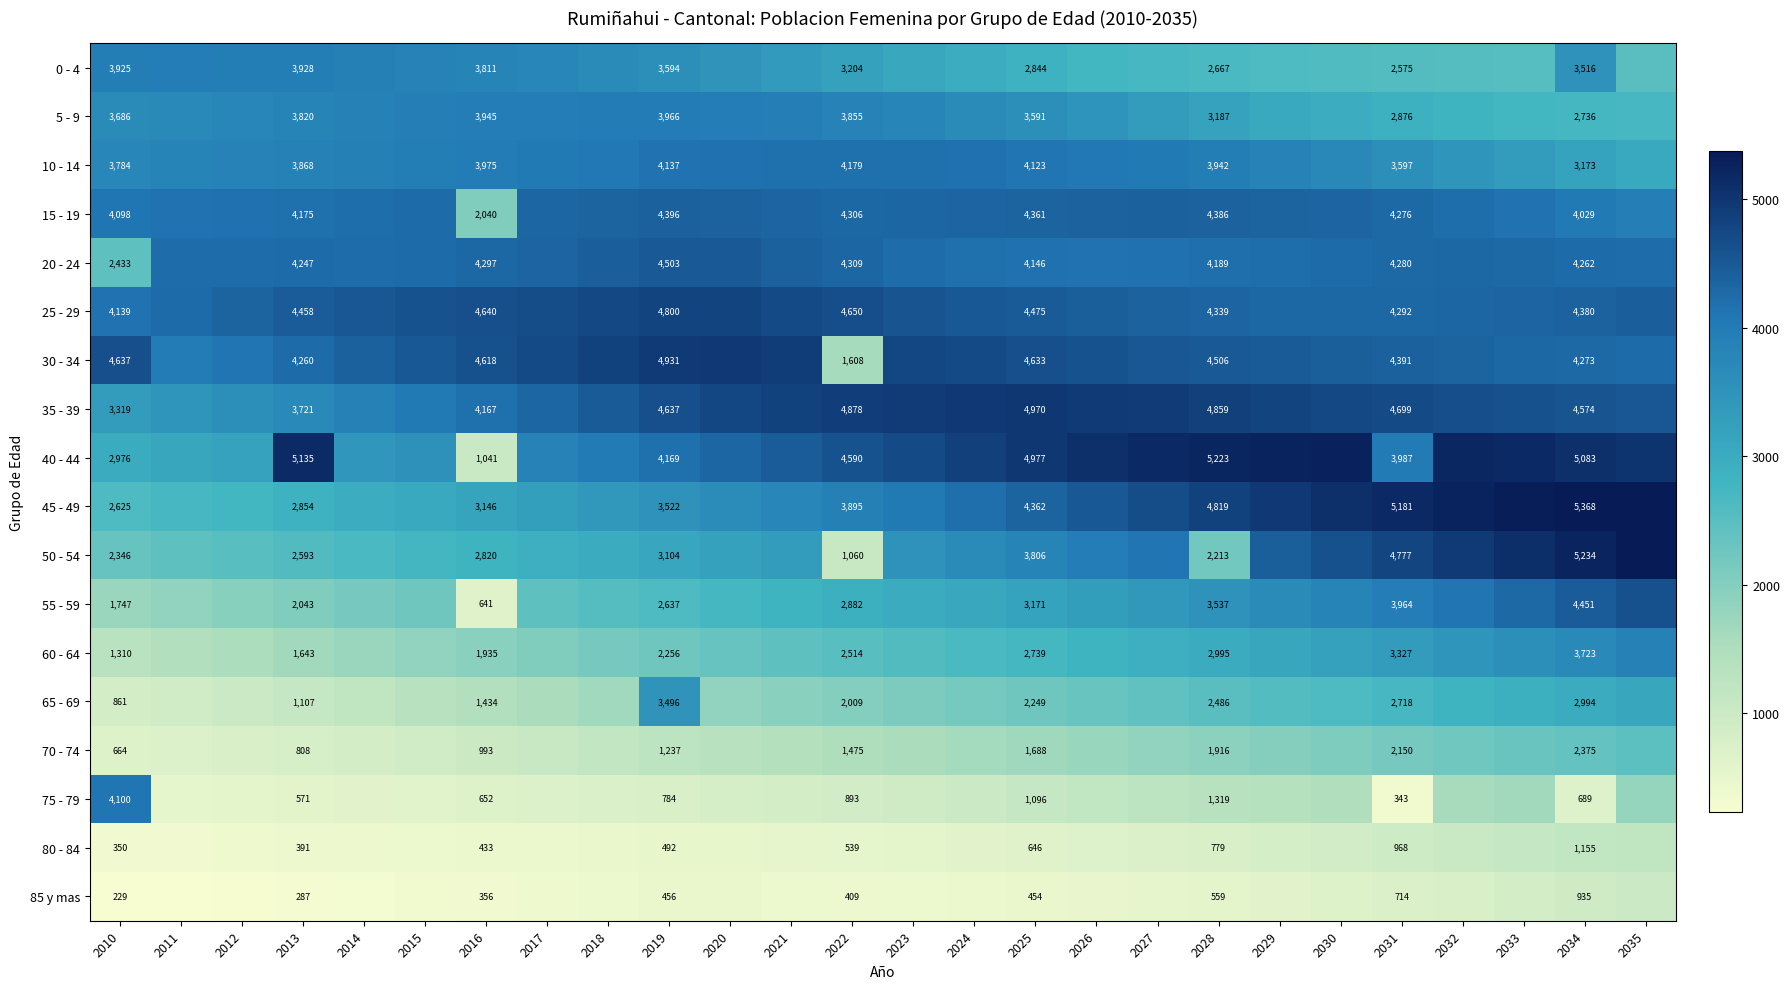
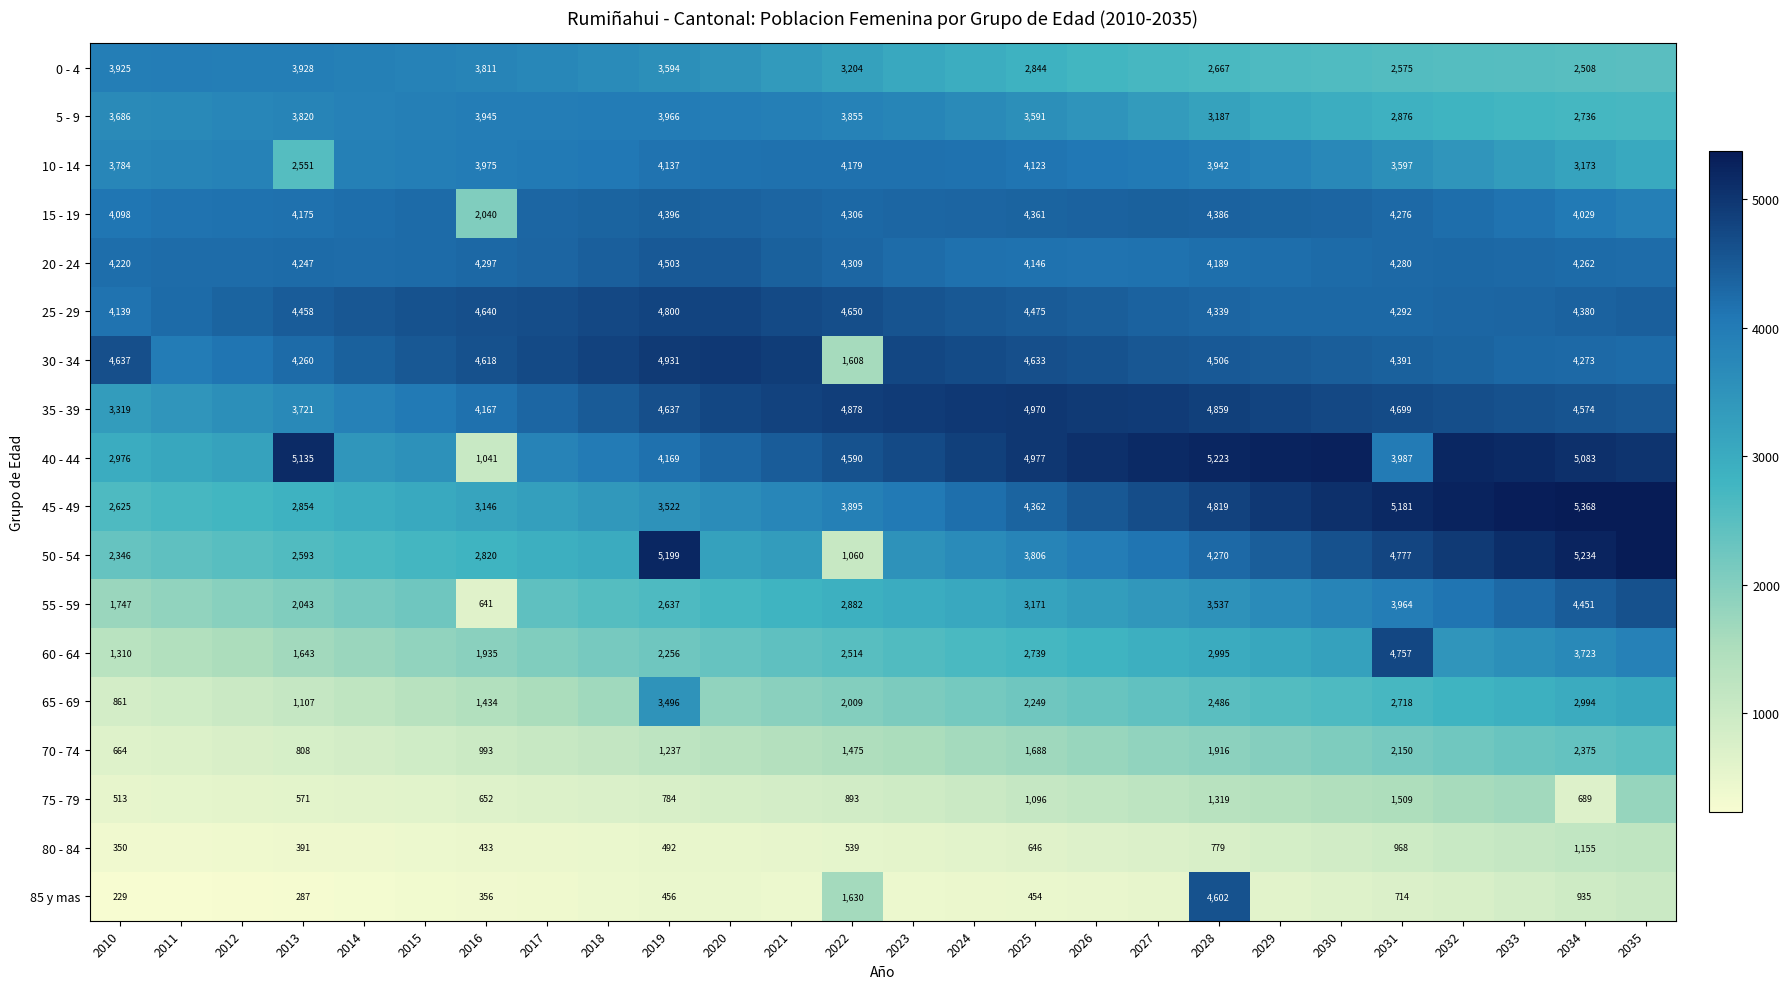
0 - 4, 2034: 3,516 -> 2,508
10 - 14, 2013: 3,868 -> 2,551
20 - 24, 2010: 2,433 -> 4,220
50 - 54, 2019: 3,104 -> 5,199
50 - 54, 2028: 2,213 -> 4,270
60 - 64, 2031: 3,327 -> 4,757
75 - 79, 2010: 4,100 -> 513
75 - 79, 2031: 343 -> 1,509
85 y mas, 2022: 409 -> 1,630
85 y mas, 2028: 559 -> 4,602
